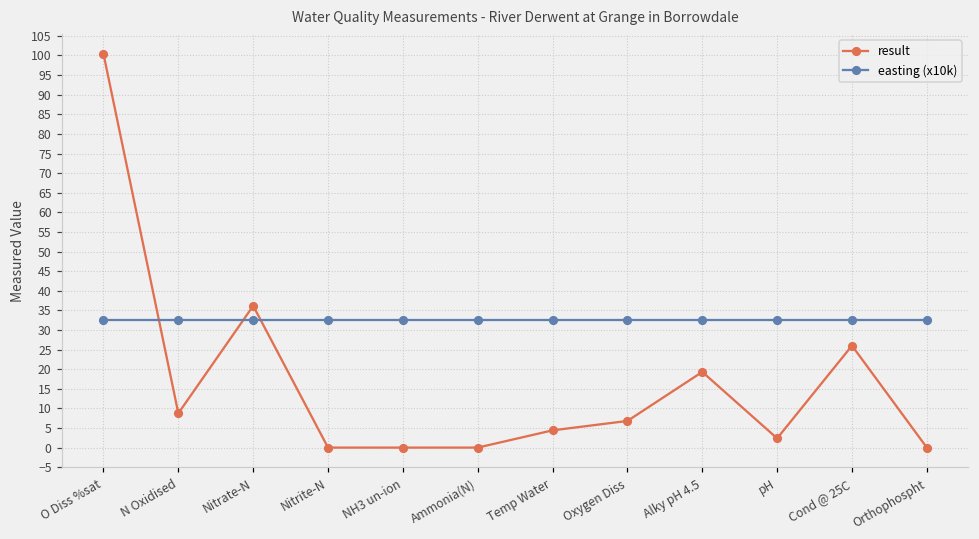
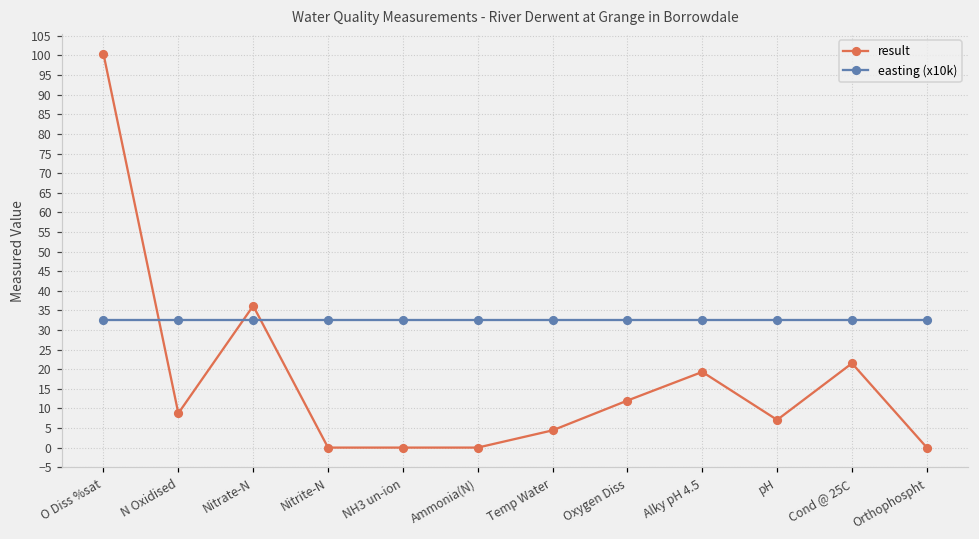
result, Oxygen Diss: 7 -> 12
result, pH: 2 -> 7
result, Cond @ 25C: 26 -> 22
